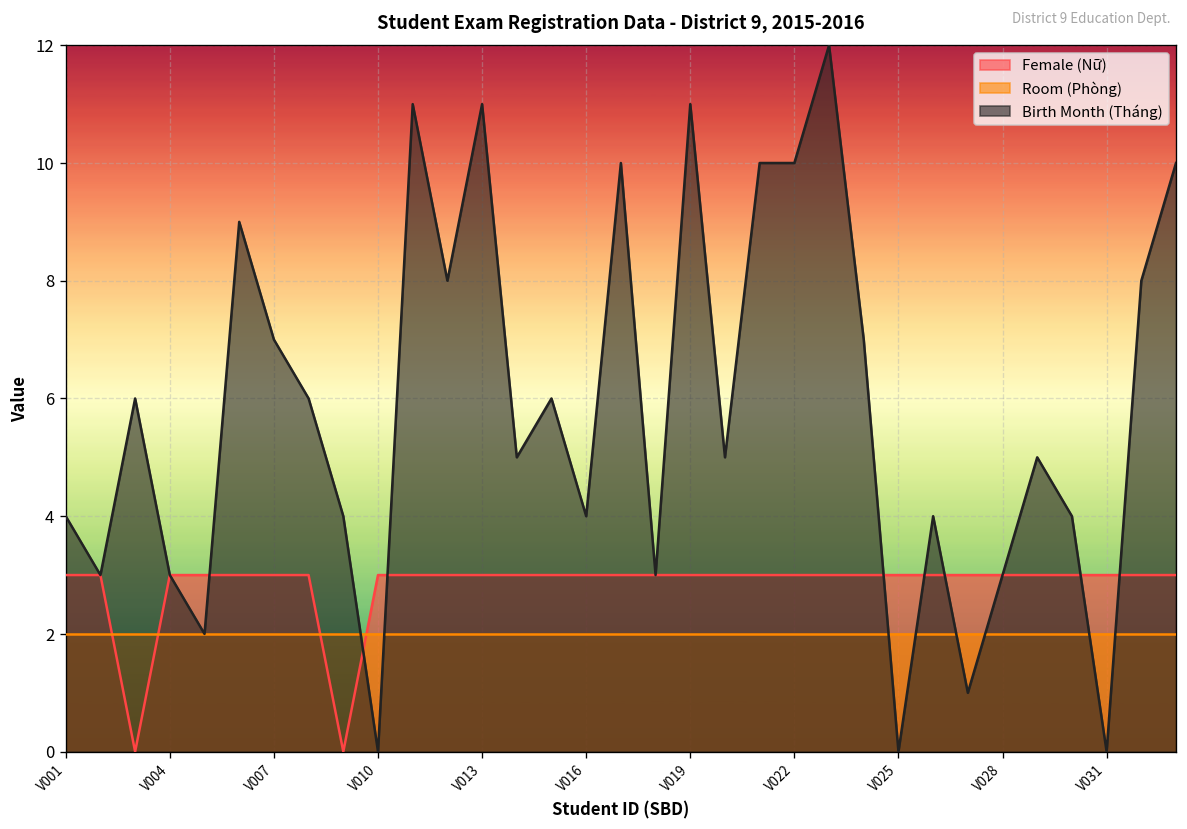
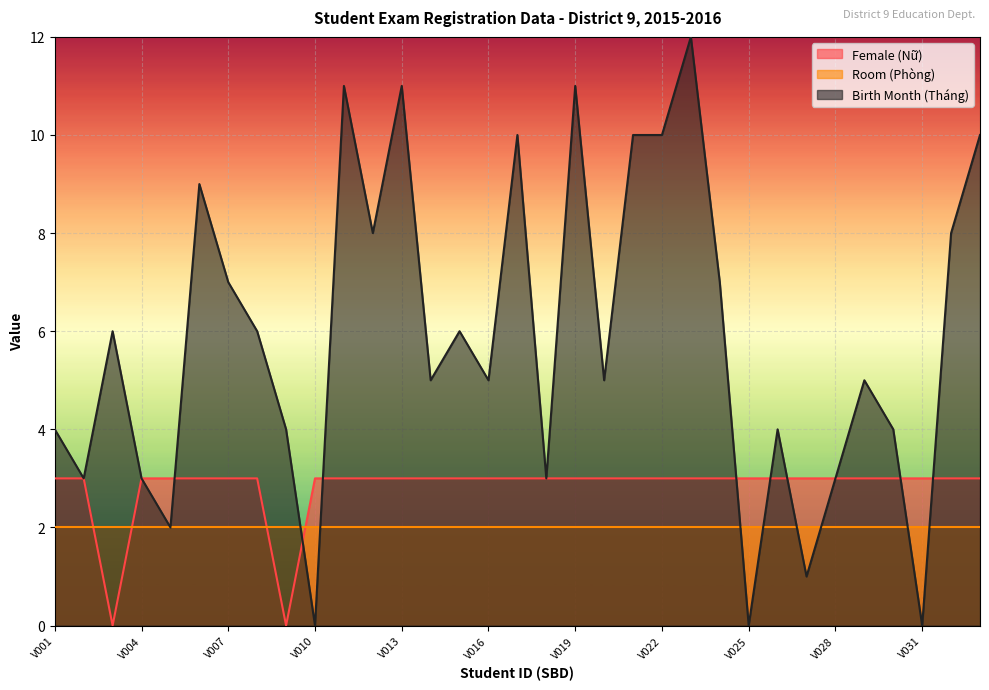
Birth Month (Tháng), V016: 4 -> 5
